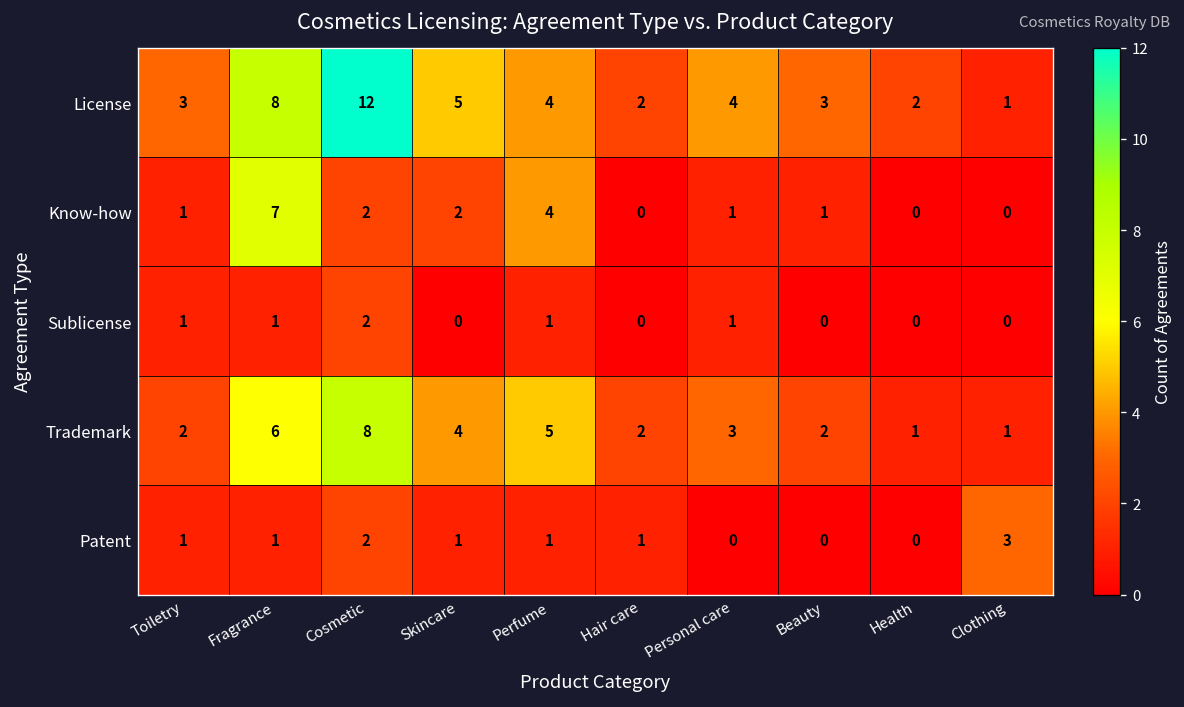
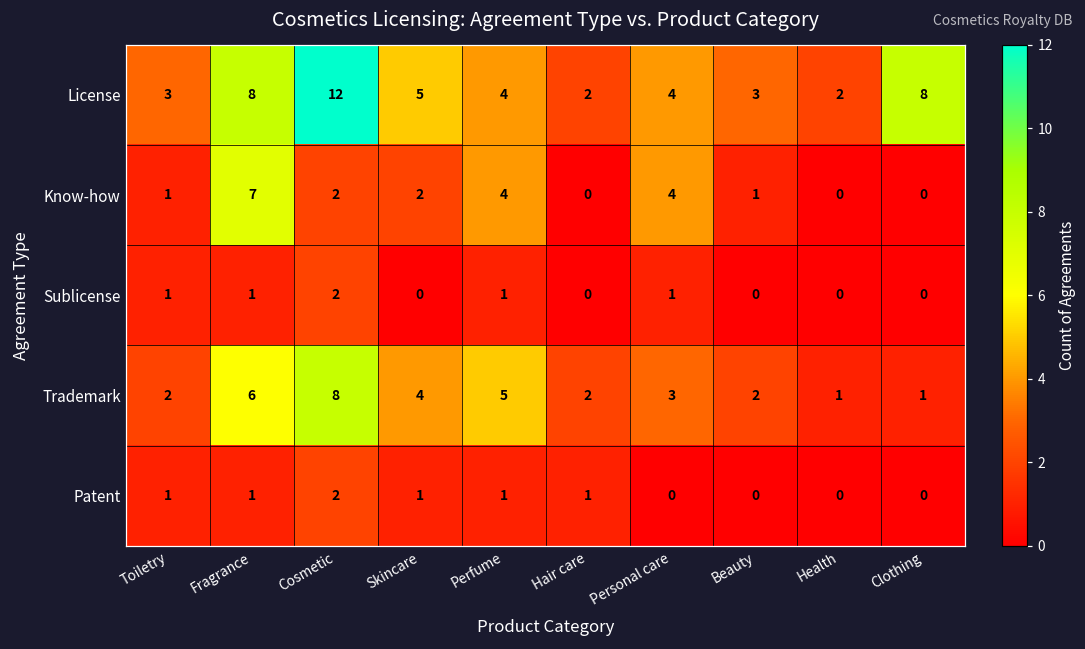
License, Clothing: 1 -> 8
Know-how, Personal care: 1 -> 4
Patent, Clothing: 3 -> 0
